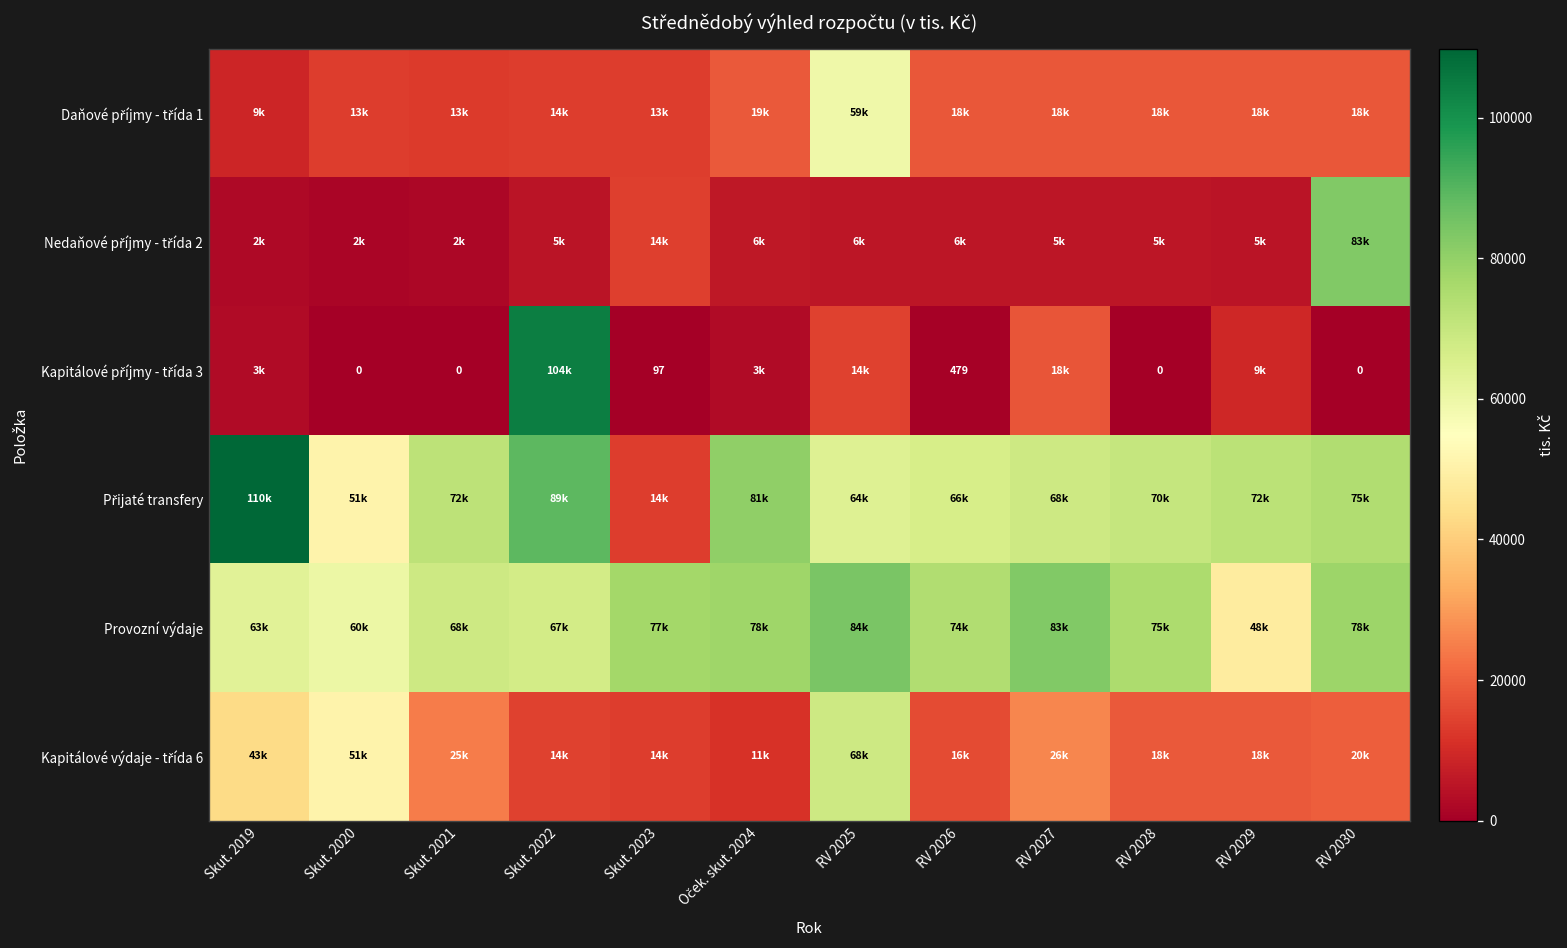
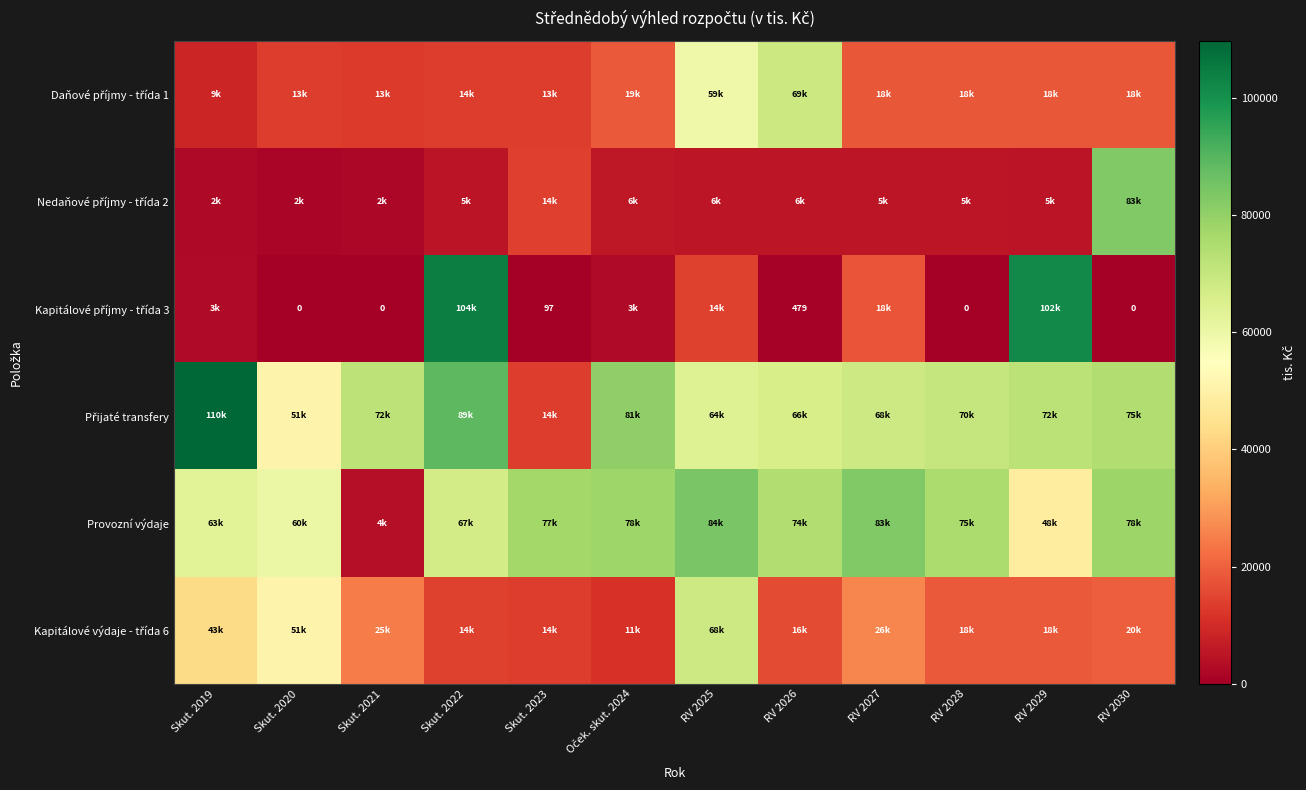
Daňové příjmy - třída 1, RV 2026: 18k -> 69k
Kapitálové příjmy - třída 3, RV 2029: 9k -> 102k
Provozní výdaje, Skut. 2021: 68k -> 4k
